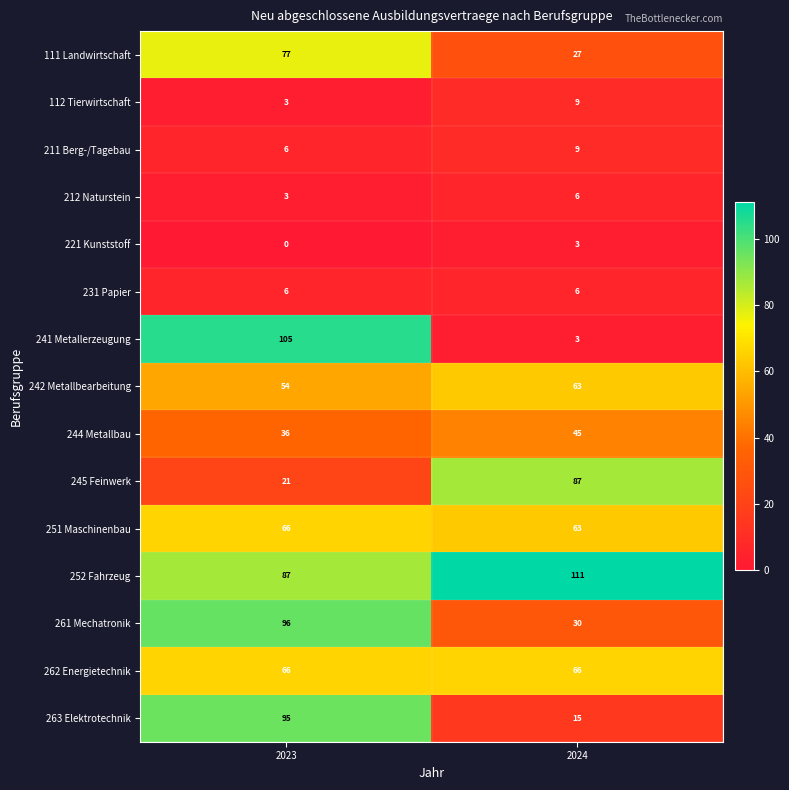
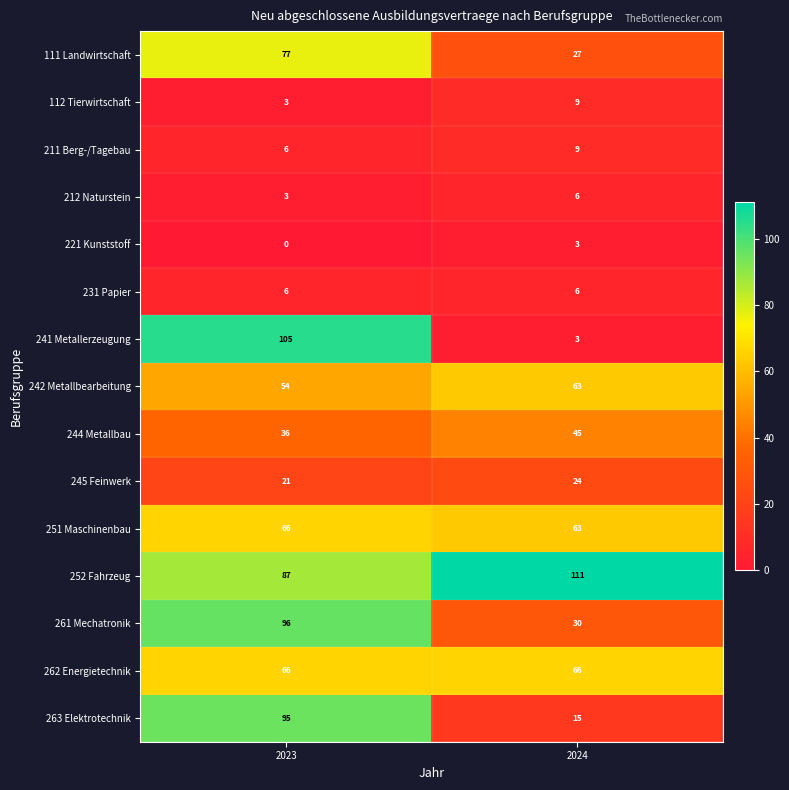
245 Feinwerk, 2024: 87 -> 24
